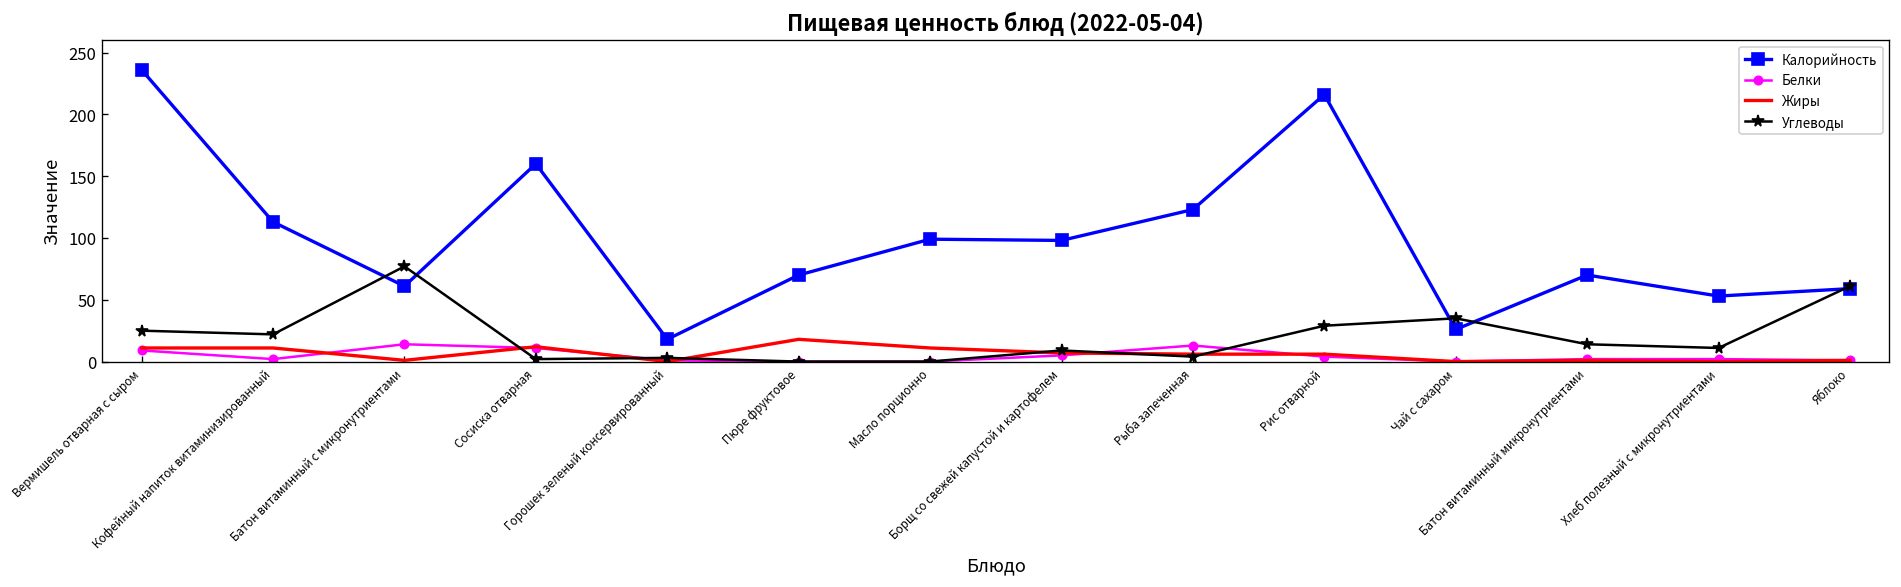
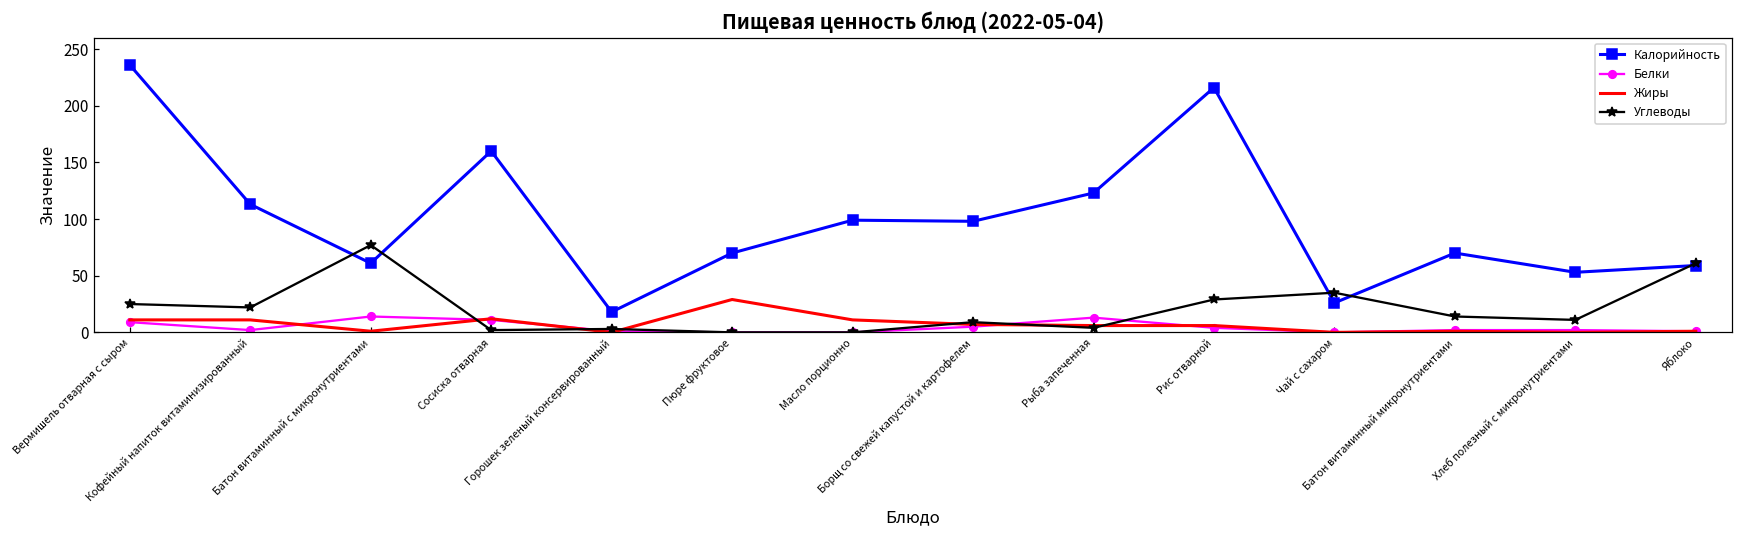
Жиры, Пюре фруктовое: 18 -> 29
